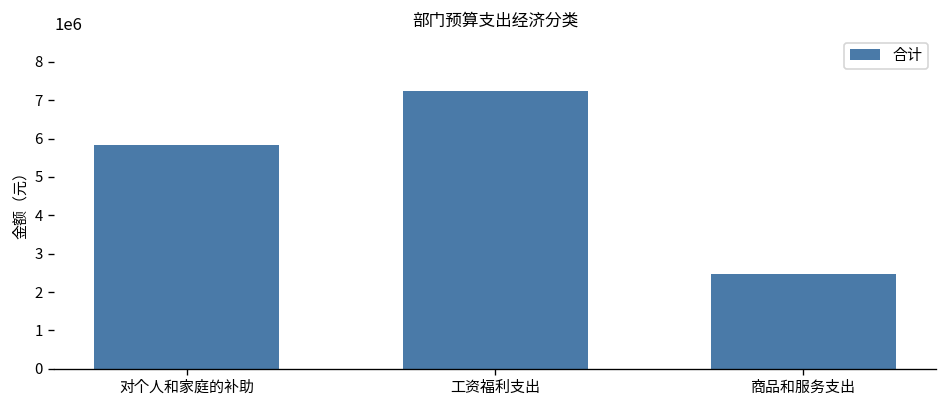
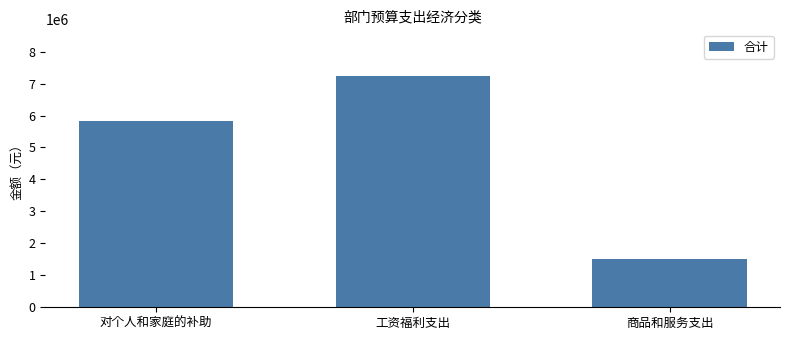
商品和服务支出: 2500000 -> 1500000
